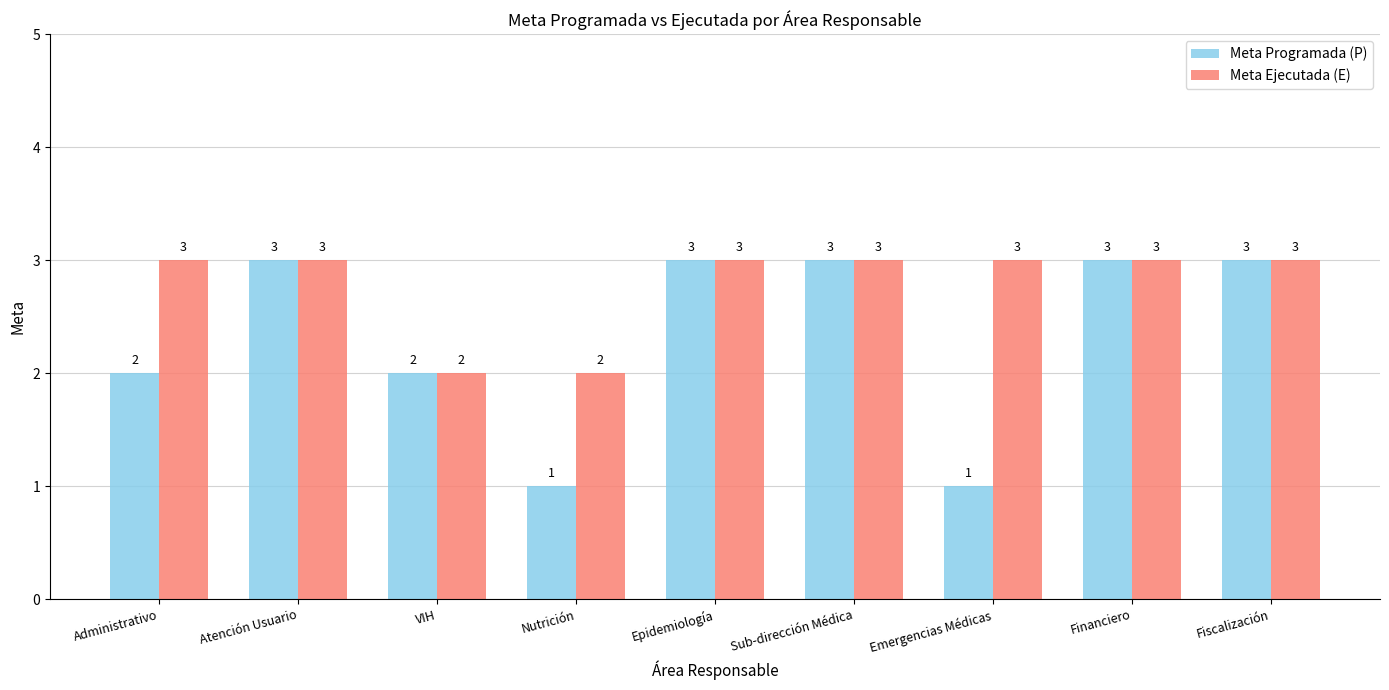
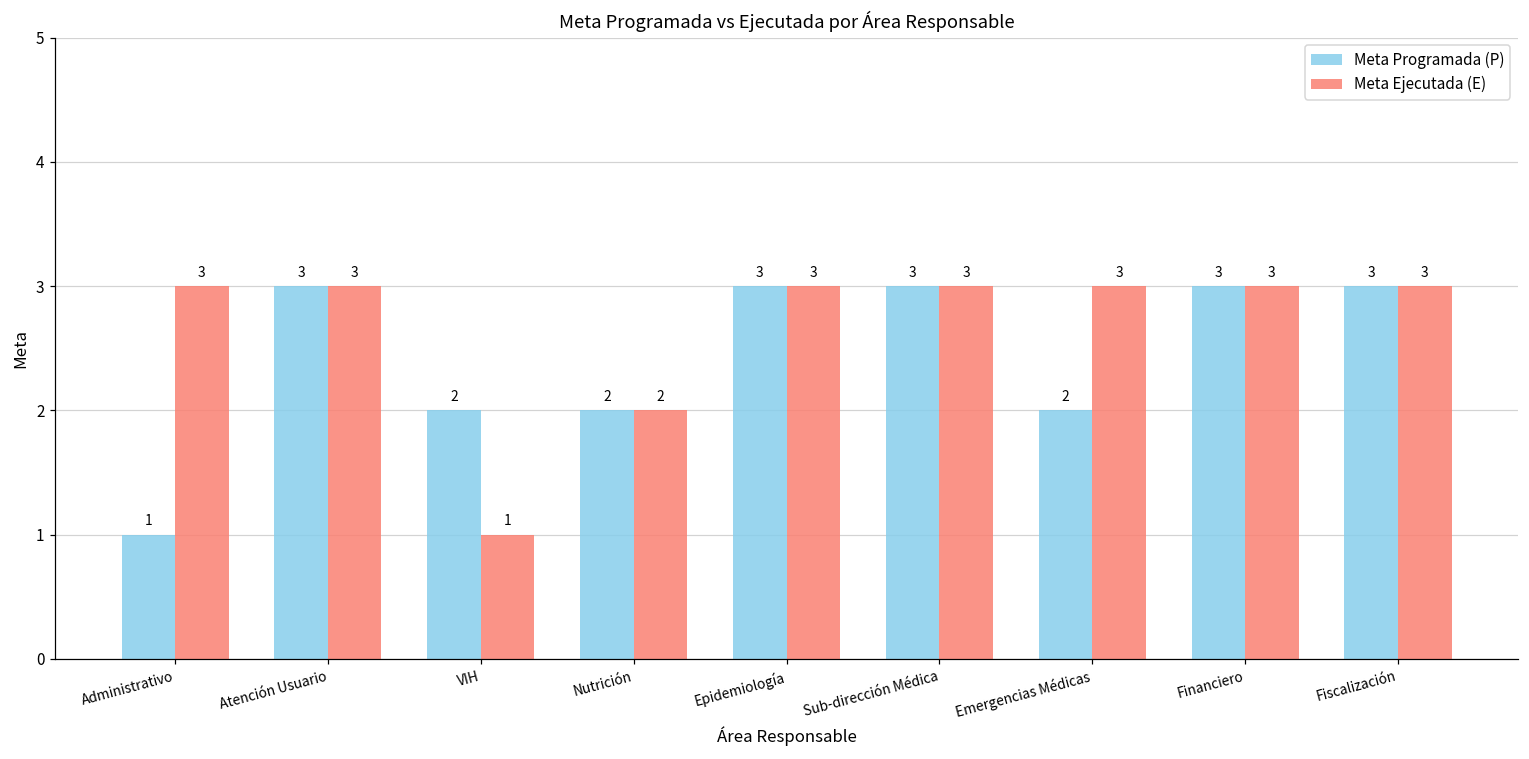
Meta Programada (P), Administrativo: 2 -> 1
Meta Ejecutada (E), VIH: 2 -> 1
Meta Programada (P), Nutrición: 1 -> 2
Meta Programada (P), Emergencias Médicas: 1 -> 2
